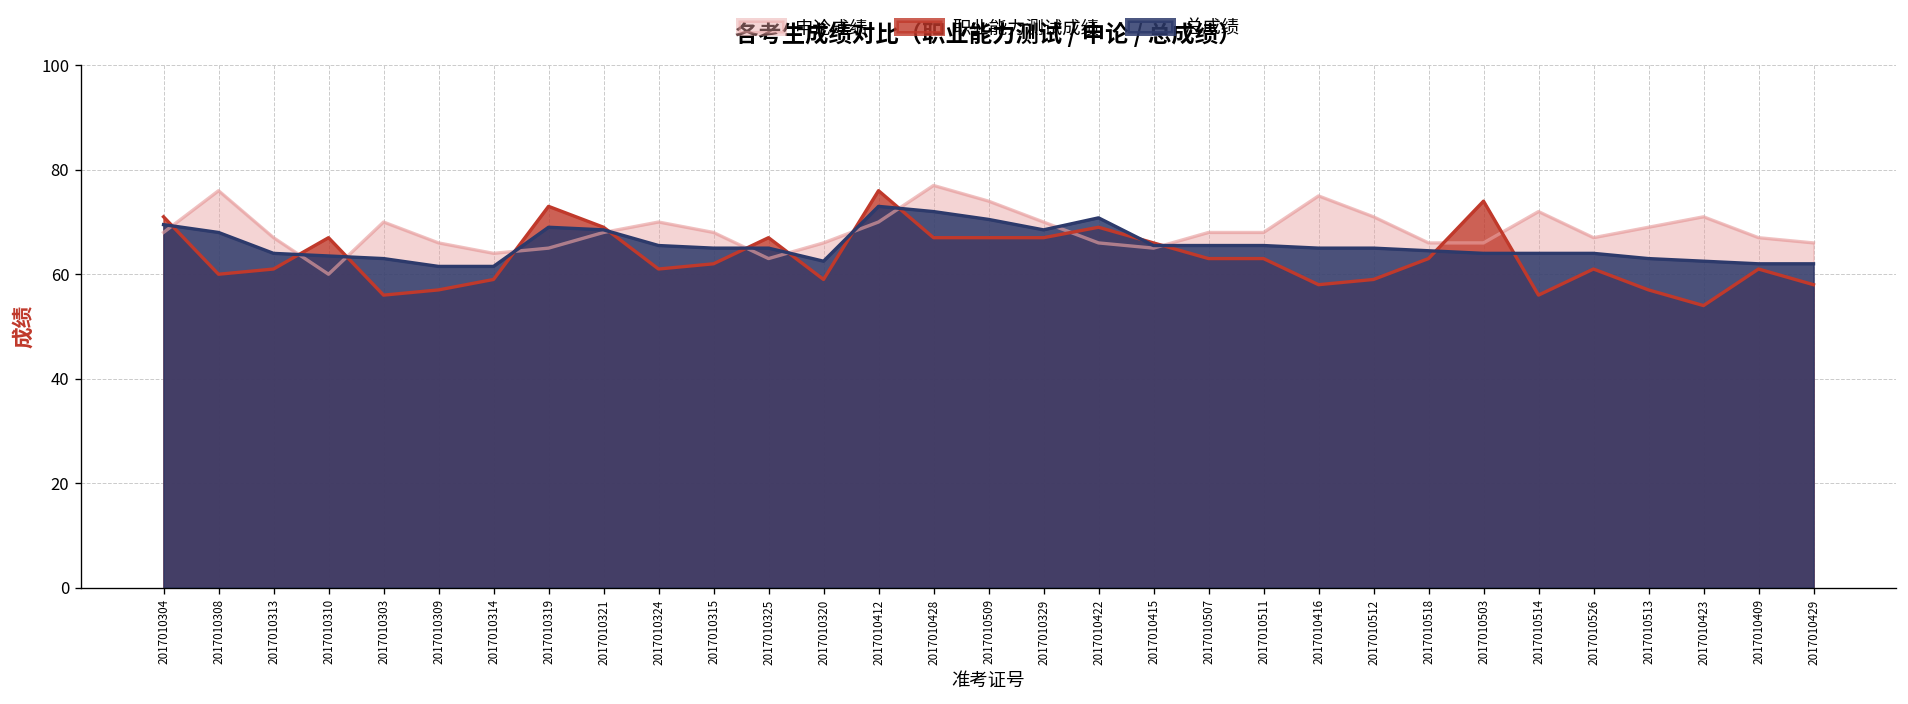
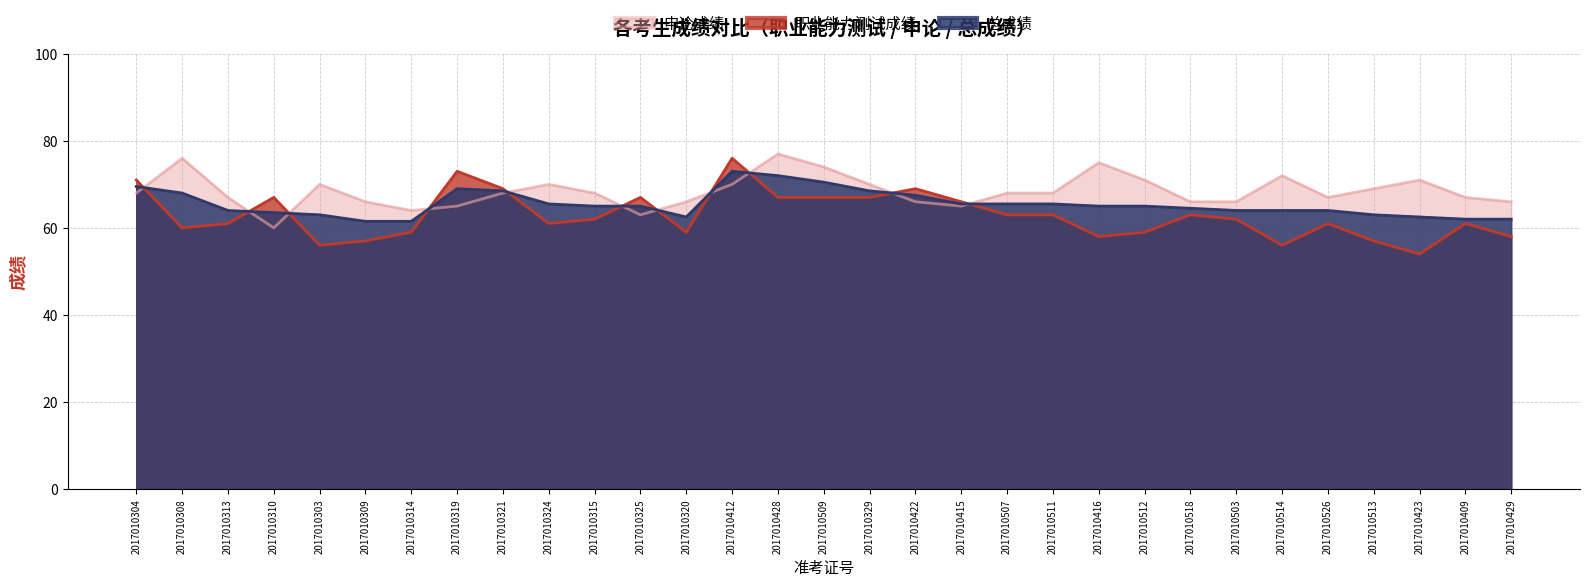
总成绩, 2017010422: 71 -> 68
职业能力测试成绩, 2017010503: 74 -> 62
